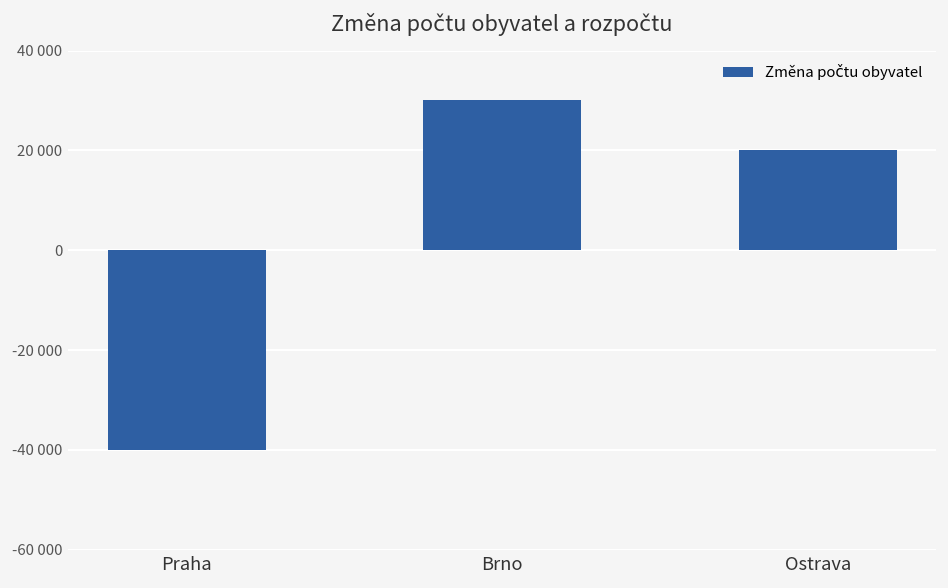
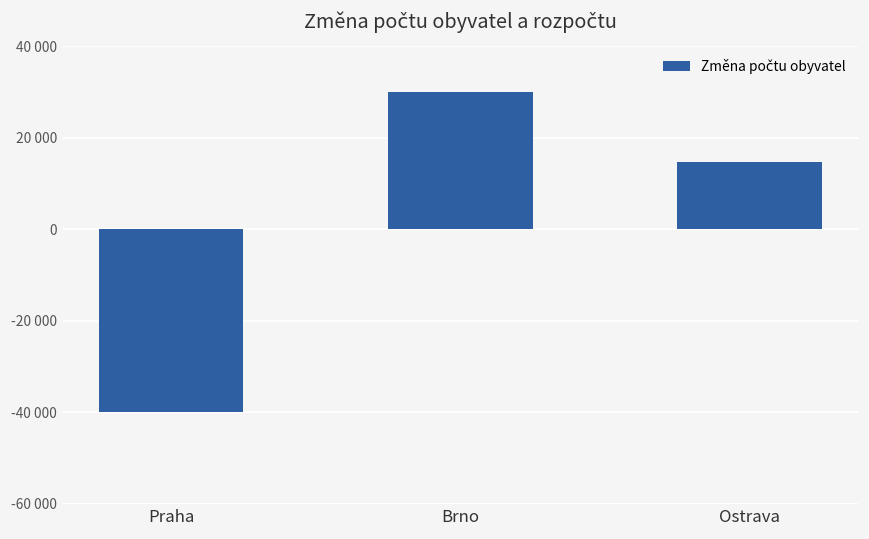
Ostrava: 20000 -> 15000
